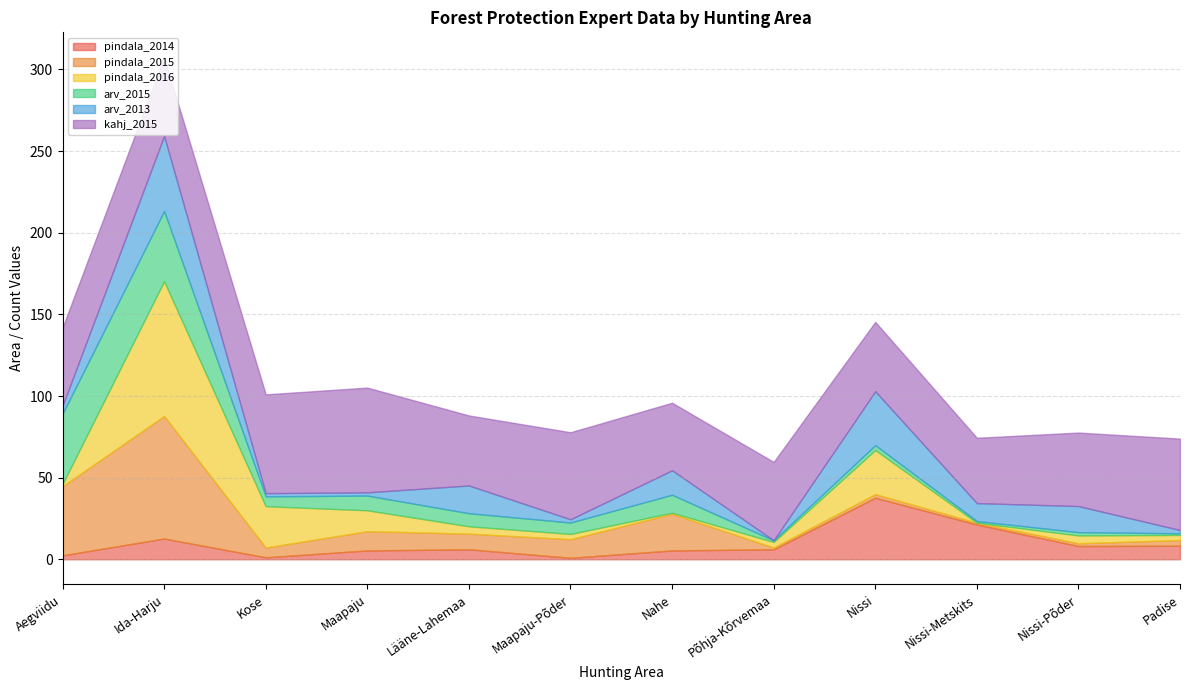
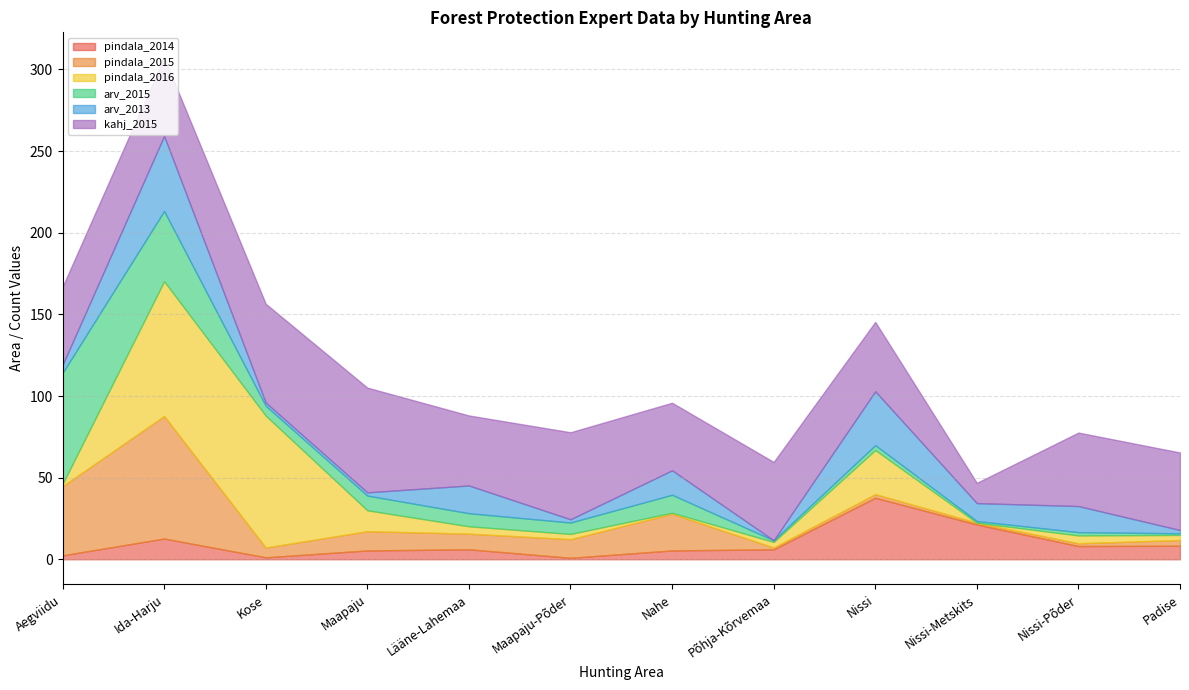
arv_2015, Aegviidu: 43 -> 68
pindala_2016, Kose: 25 -> 81
kahj_2015, Nissi-Metskits: 40 -> 12
kahj_2015, Padise: 56 -> 48
